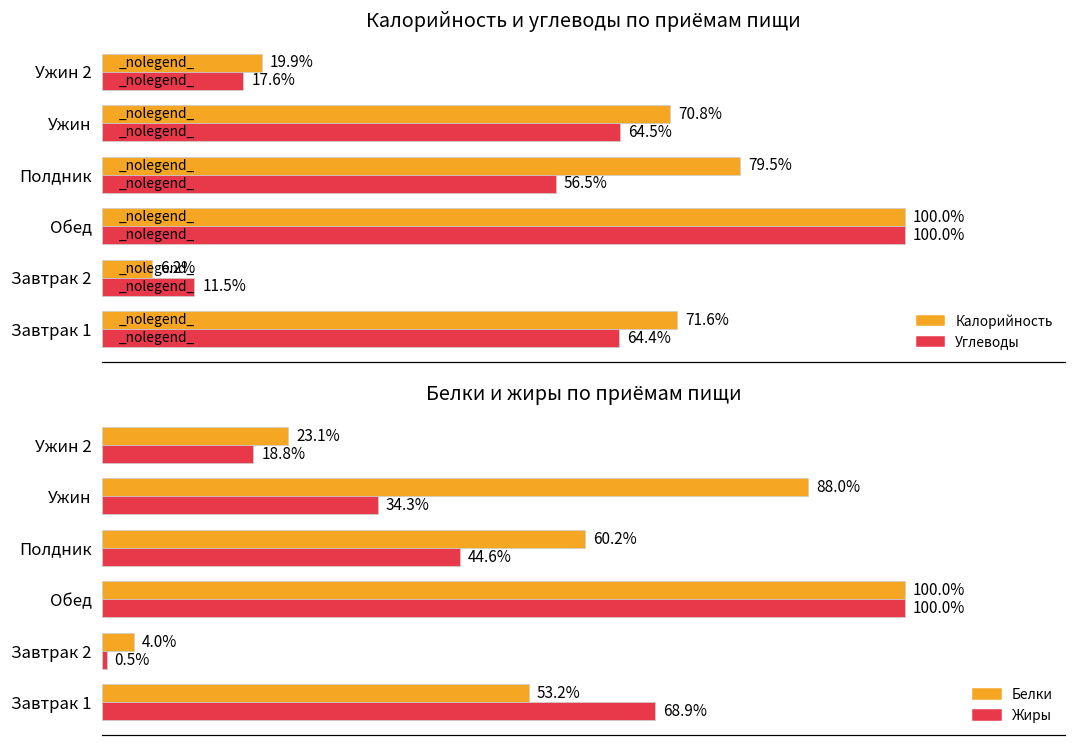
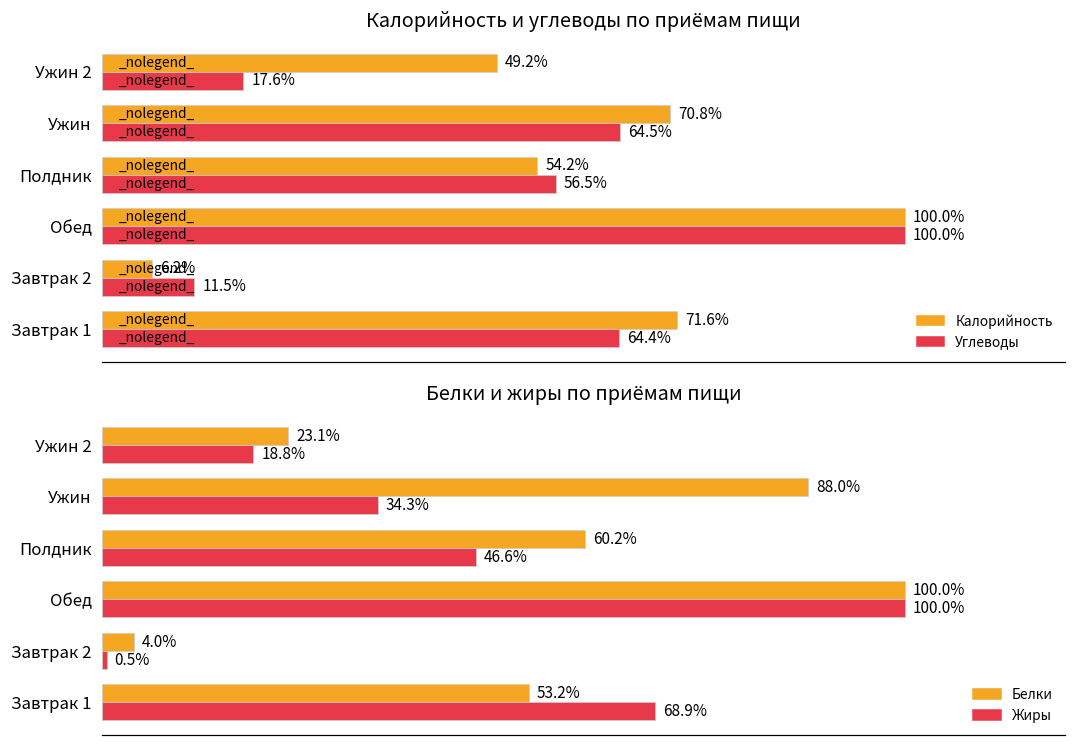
Калорийность и углеводы по приёмам пищи, Калорийность, Ужин 2: 19.9% -> 49.2%
Калорийность и углеводы по приёмам пищи, Калорийность, Полдник: 79.5% -> 54.2%
Белки и жиры по приёмам пищи, Жиры, Полдник: 44.6% -> 46.6%
